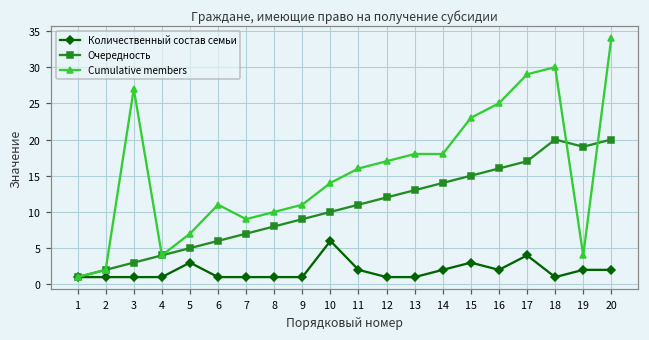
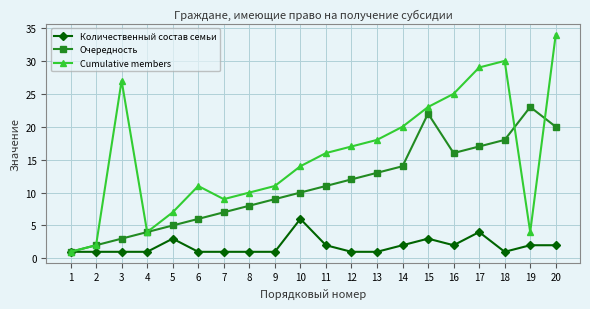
Cumulative members, 14: 18 -> 20
Очередность, 15: 15 -> 22
Очередность, 18: 20 -> 18
Очередность, 19: 19 -> 23
